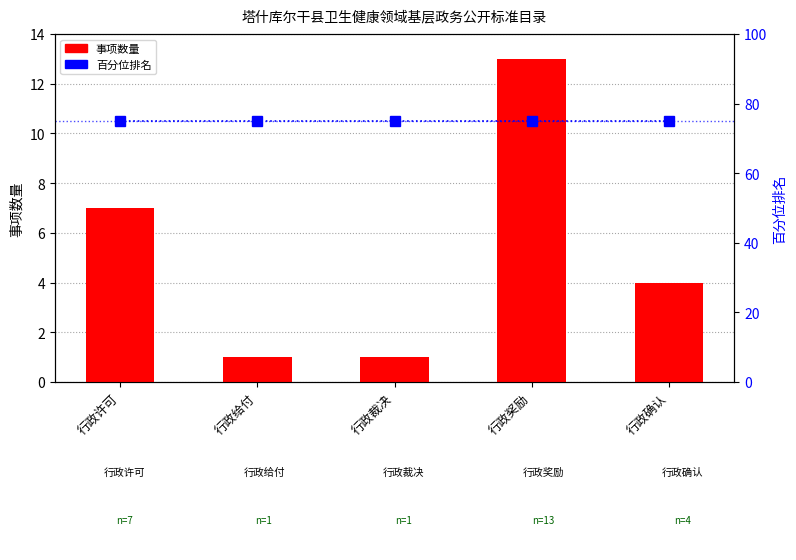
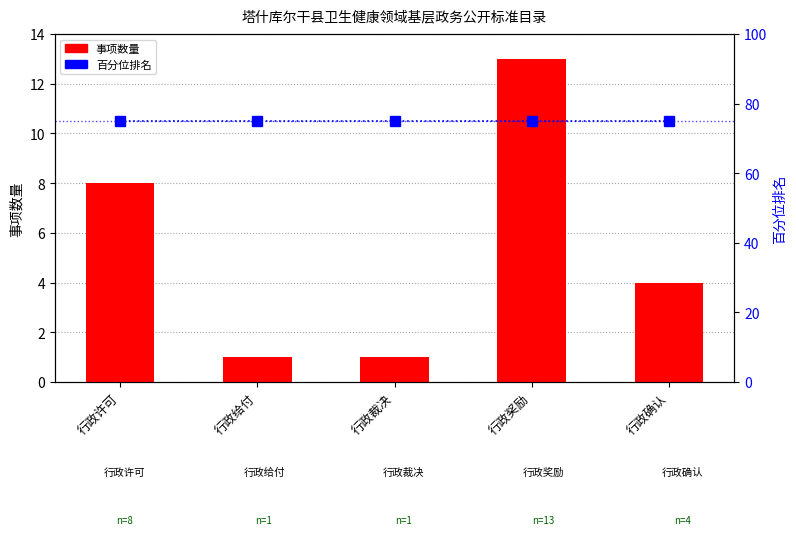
事项数量, 行政许可: 7 -> 8
